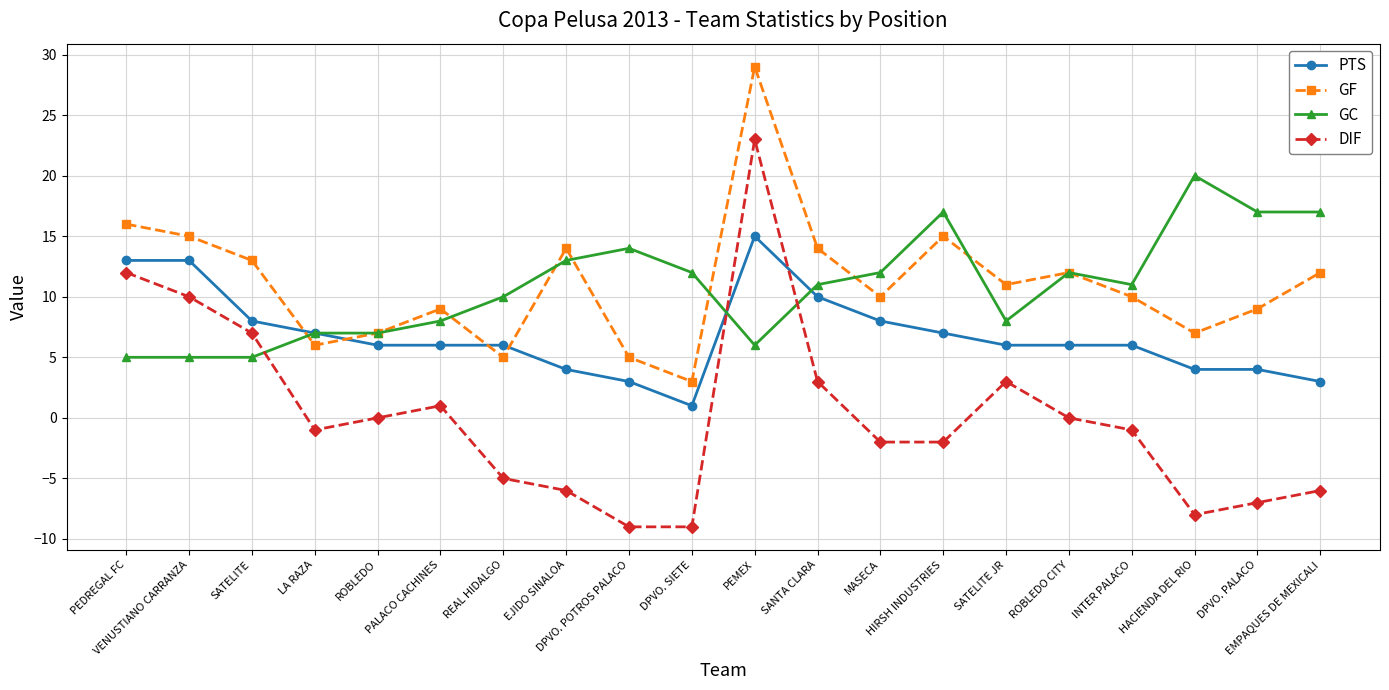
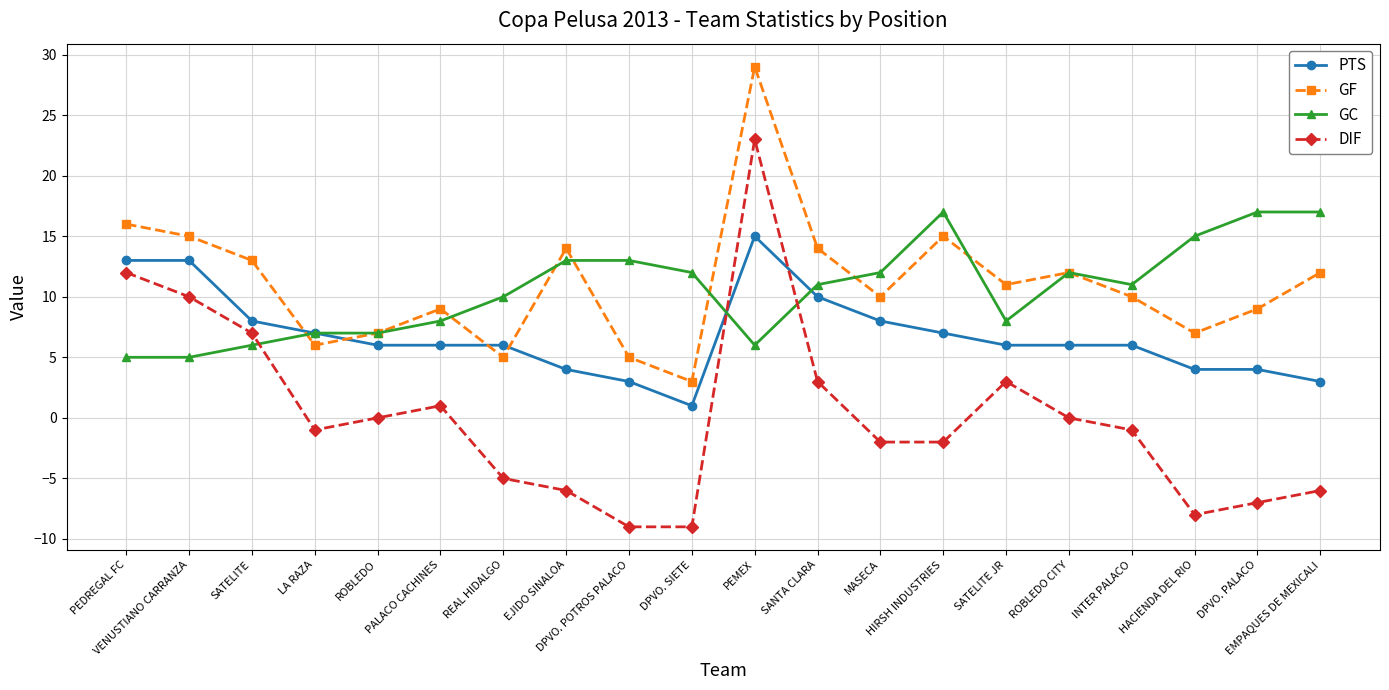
GC, SATELITE: 5 -> 6
GC, DPVO. POTROS PALACO: 14 -> 13
GC, HACIENDA DEL RIO: 20 -> 15
